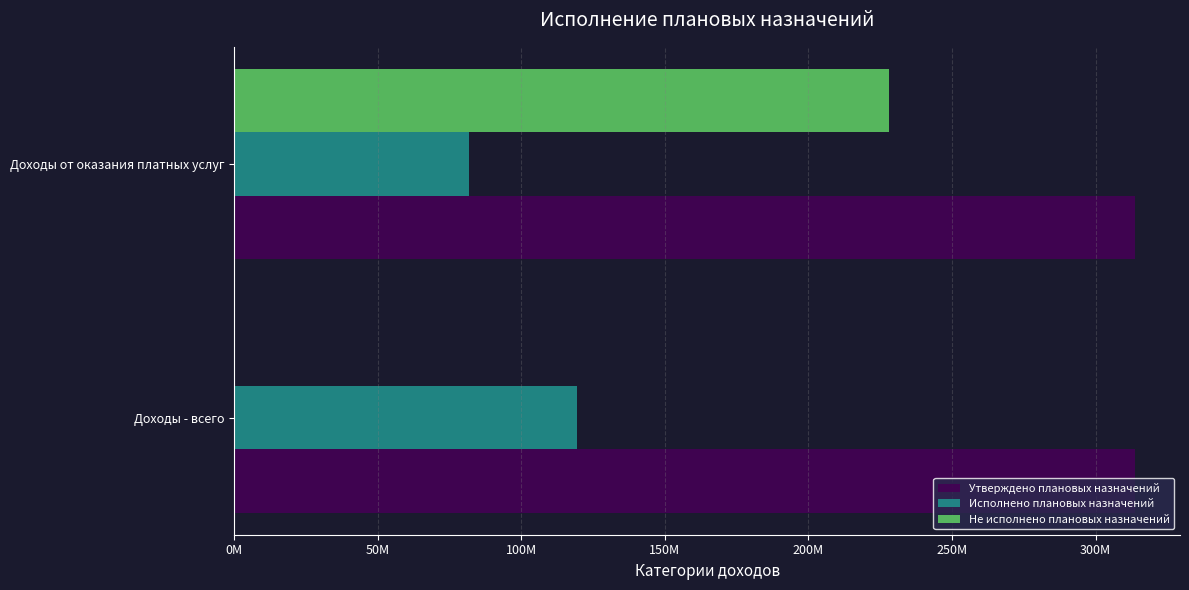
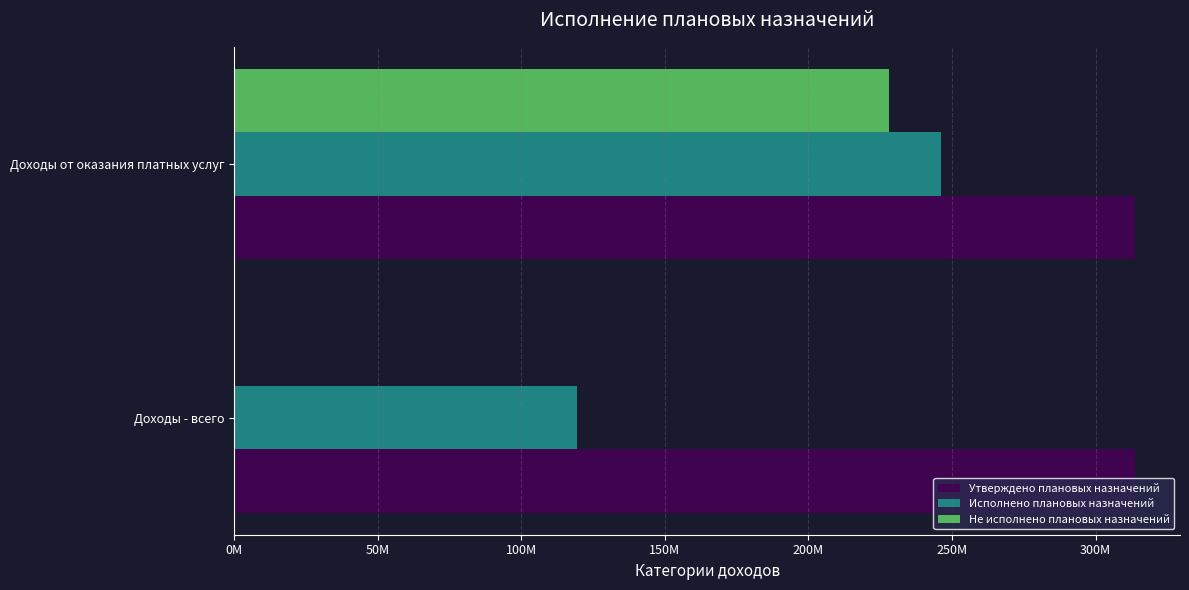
Исполнено плановых назначений, Доходы от оказания платных услуг: 82000000 -> 246000000
